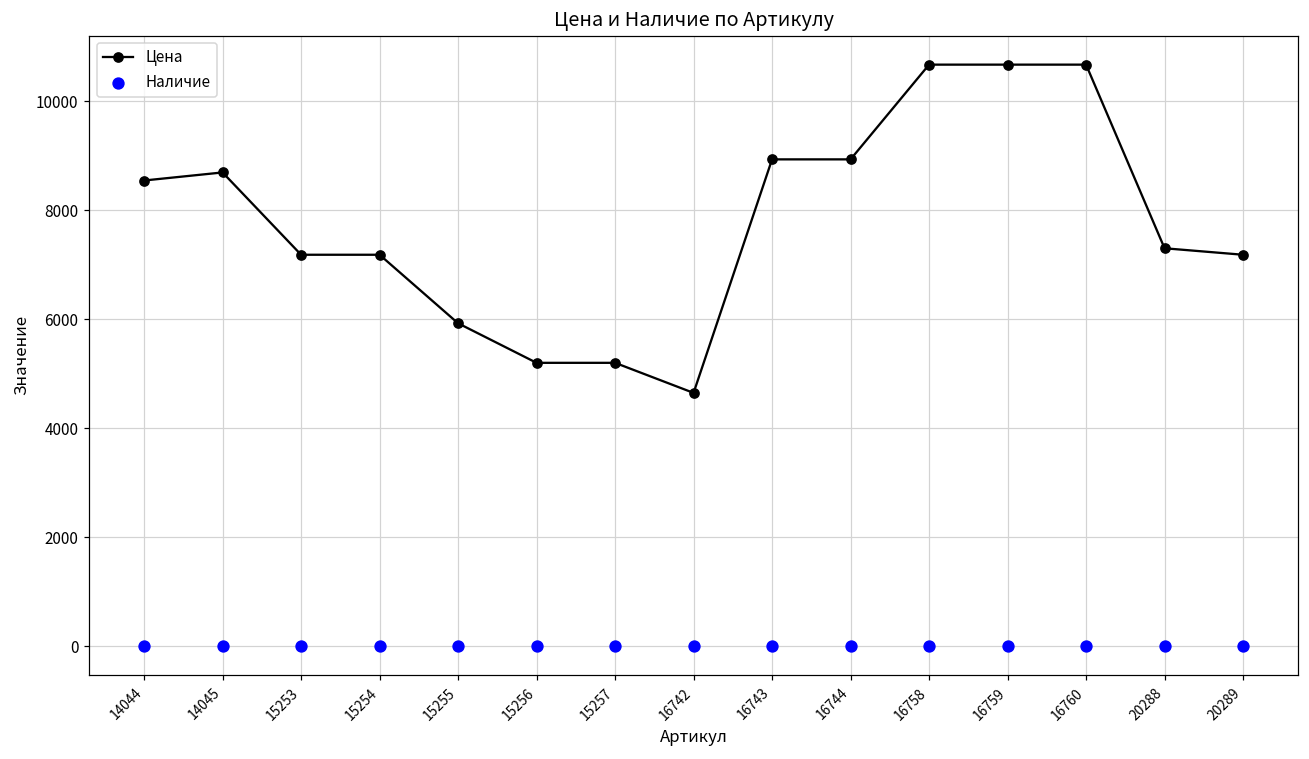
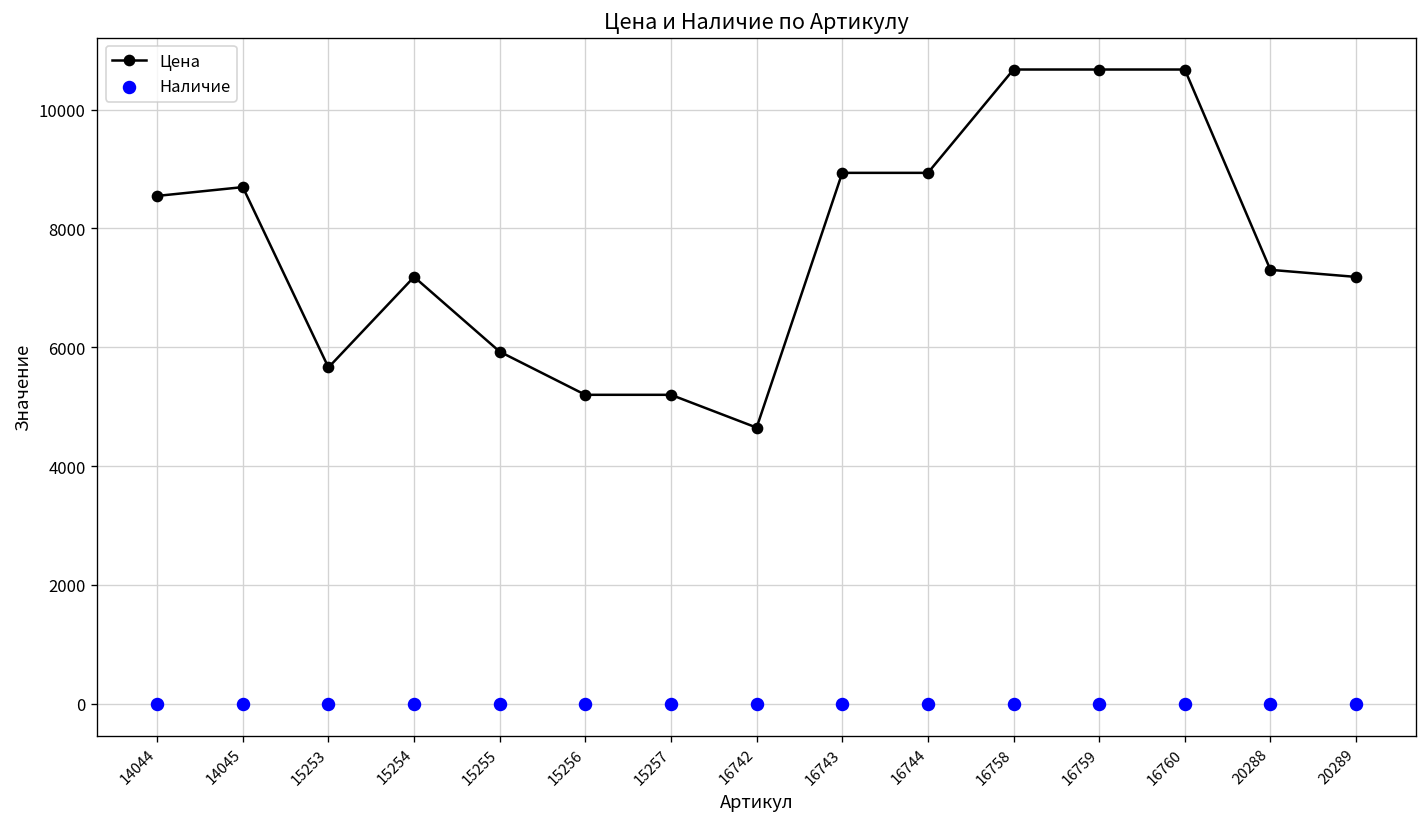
Цена, 15253: 7200 -> 5700
